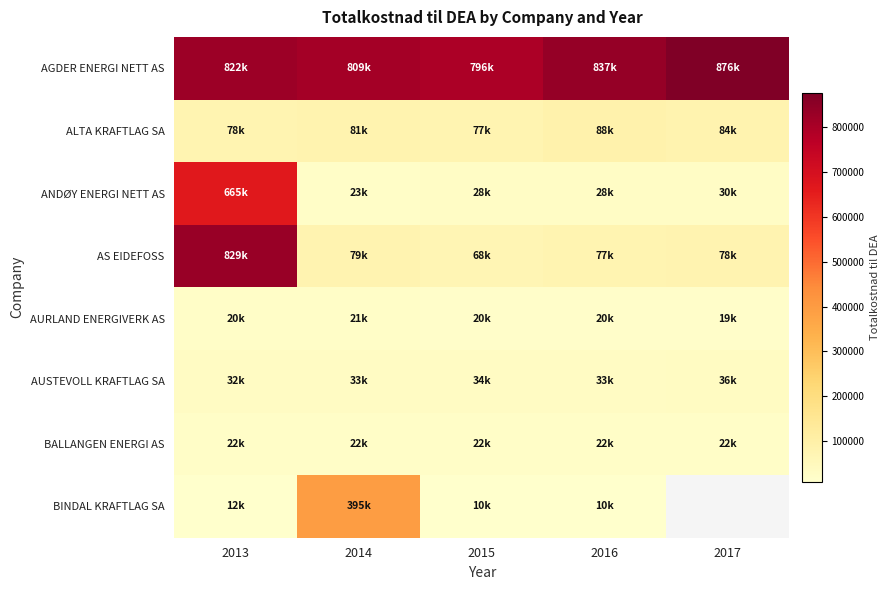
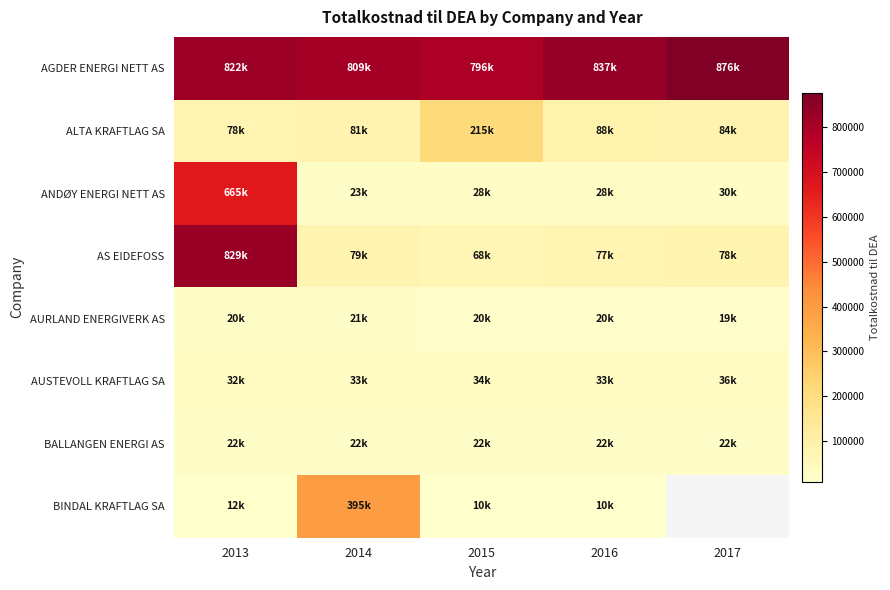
ALTA KRAFTLAG SA, 2015: 77k -> 215k
